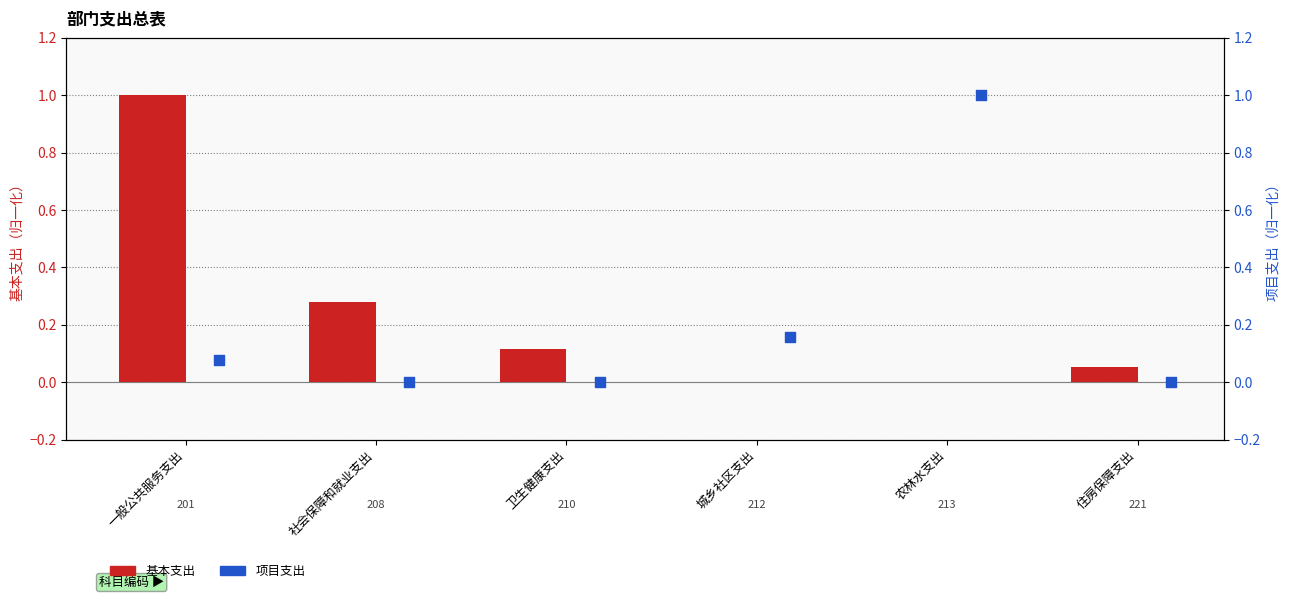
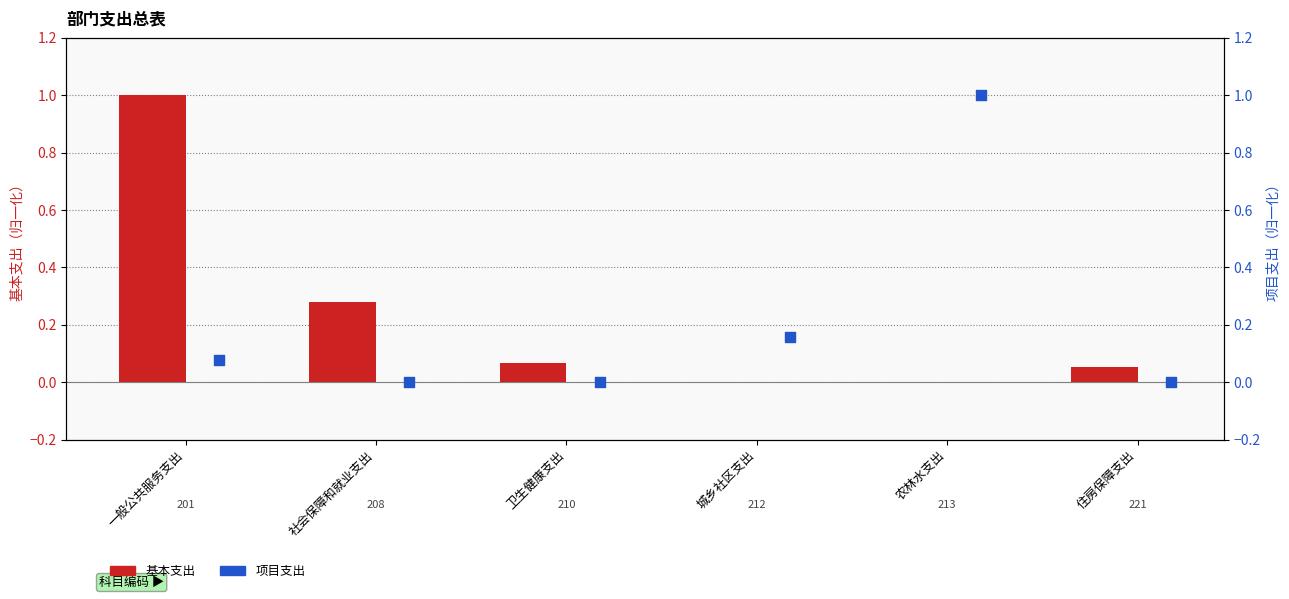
基本支出, 卫生健康支出: 0.12 -> 0.07
